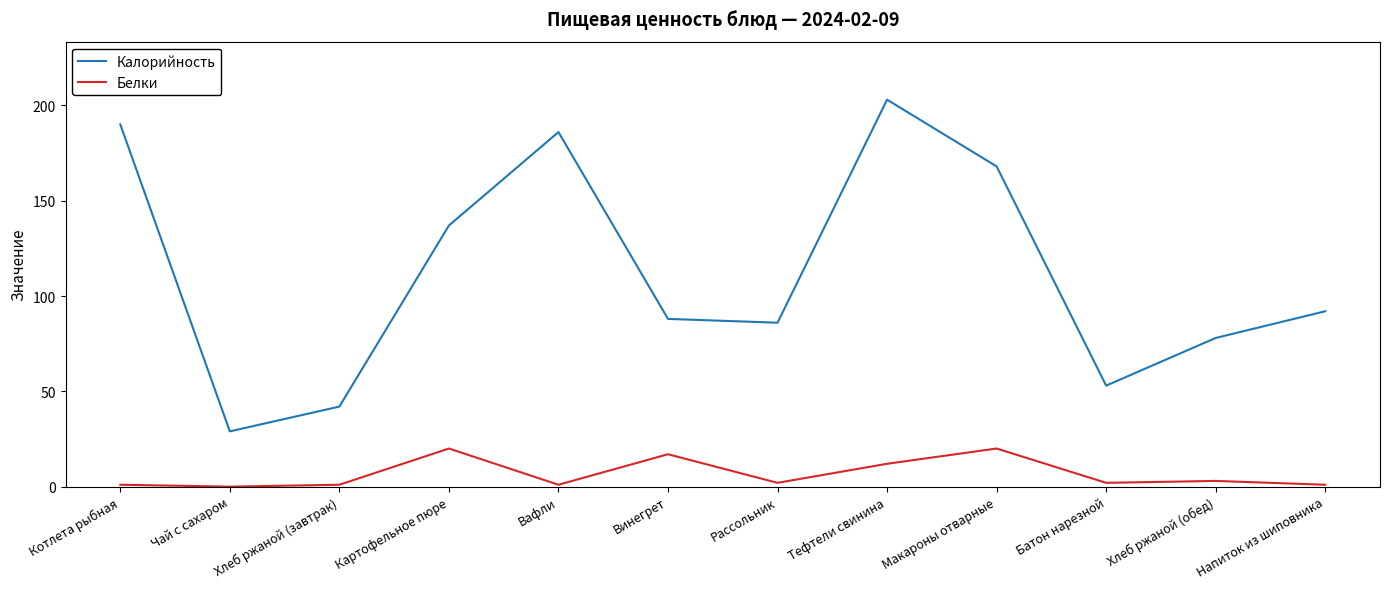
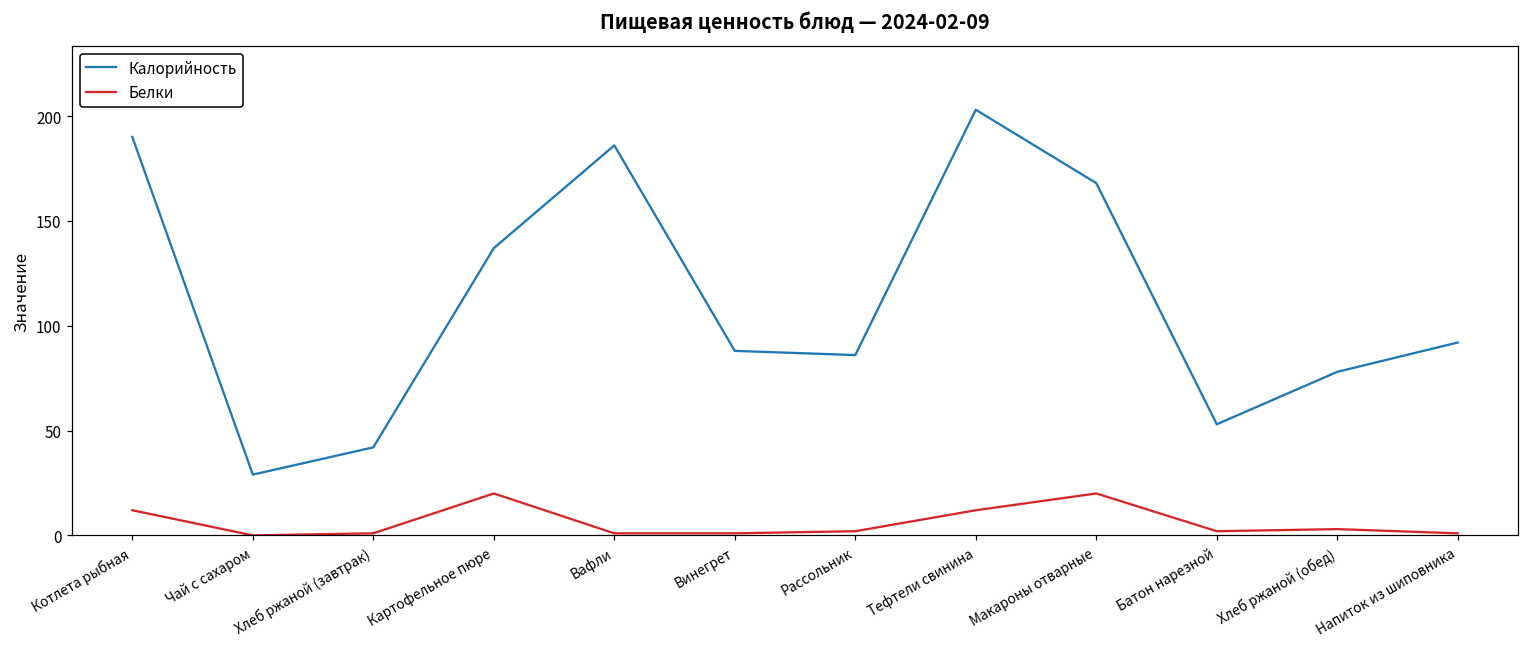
Белки, Котлета рыбная: 1 -> 12
Белки, Винегрет: 17 -> 1
